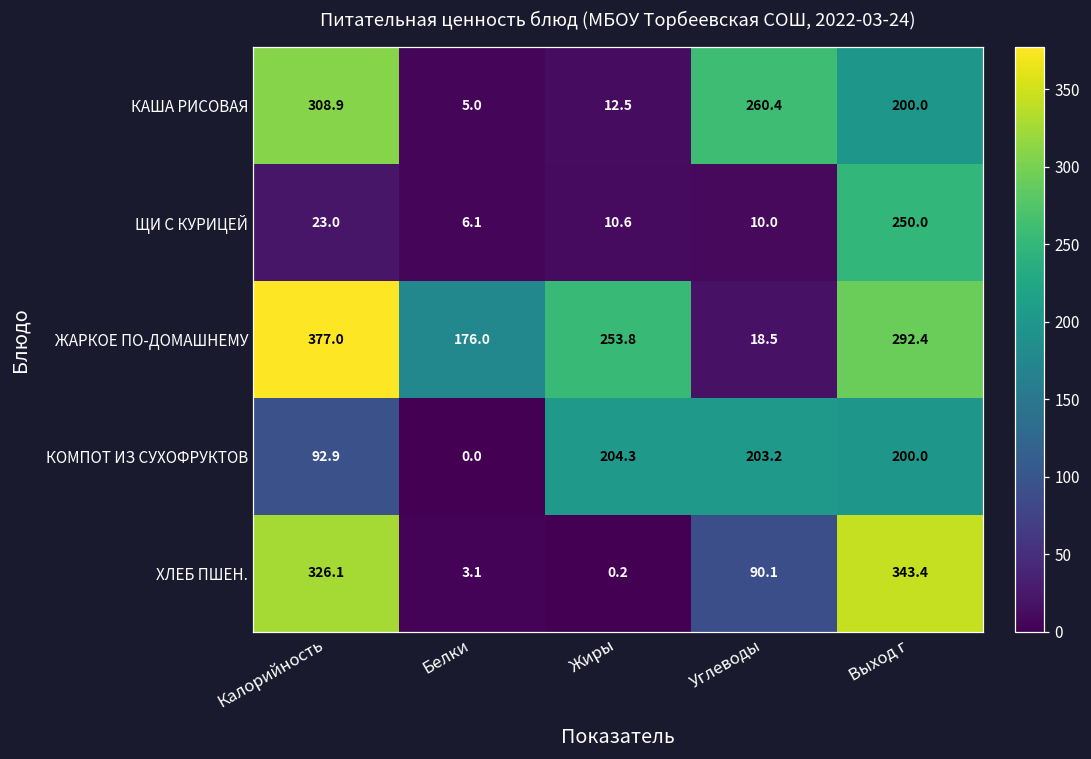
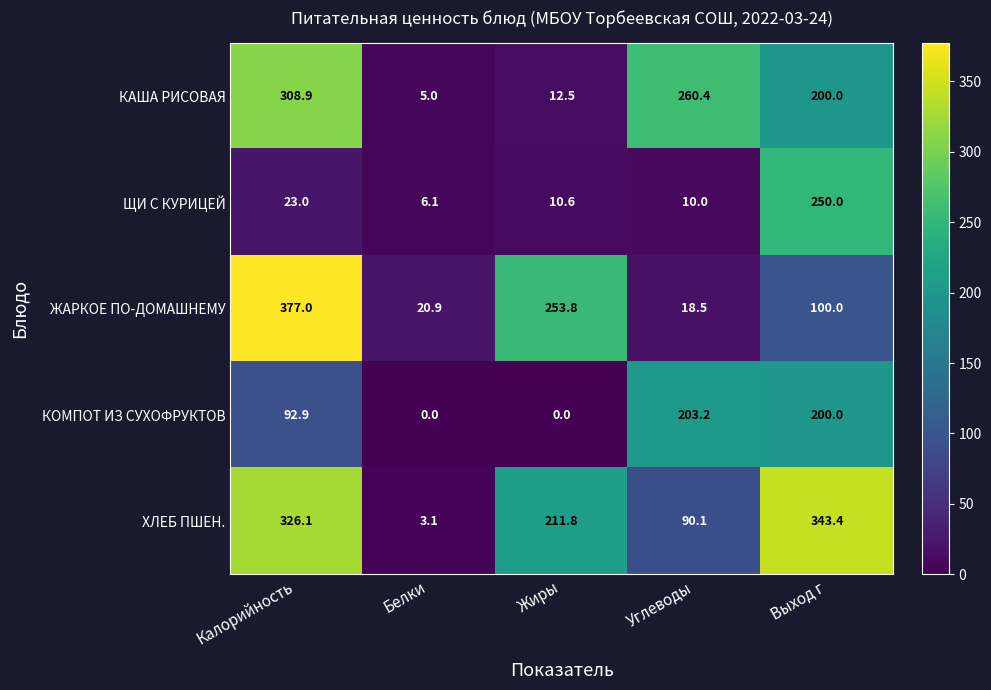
ЖАРКОЕ ПО-ДОМАШНЕМУ, Белки: 176.0 -> 20.9
ЖАРКОЕ ПО-ДОМАШНЕМУ, Выход г: 292.4 -> 100.0
КОМПОТ ИЗ СУХОФРУКТОВ, Жиры: 204.3 -> 0.0
ХЛЕБ ПШЕН., Жиры: 0.2 -> 211.8
